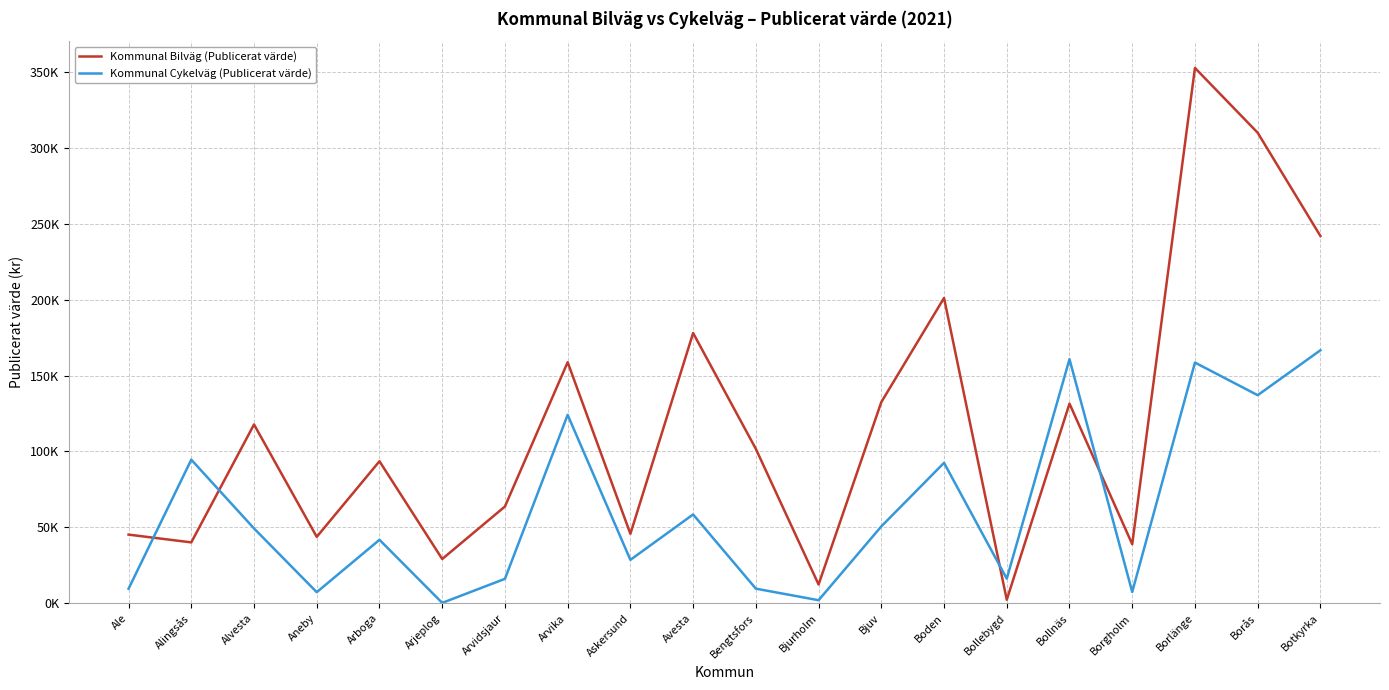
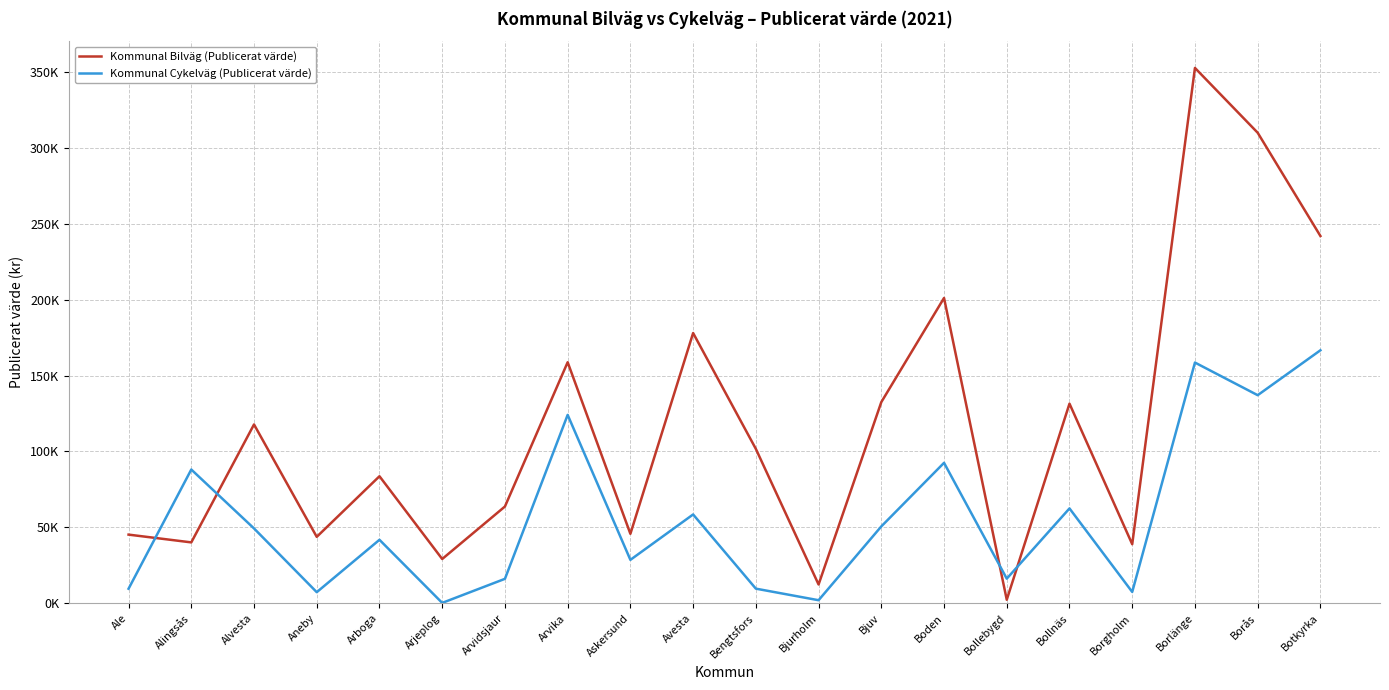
Kommunal Cykelväg (Publicerat värde), Alingsås: 95000 -> 88000
Kommunal Bilväg (Publicerat värde), Arboga: 94000 -> 84000
Kommunal Cykelväg (Publicerat värde), Bollnäs: 161000 -> 63000
